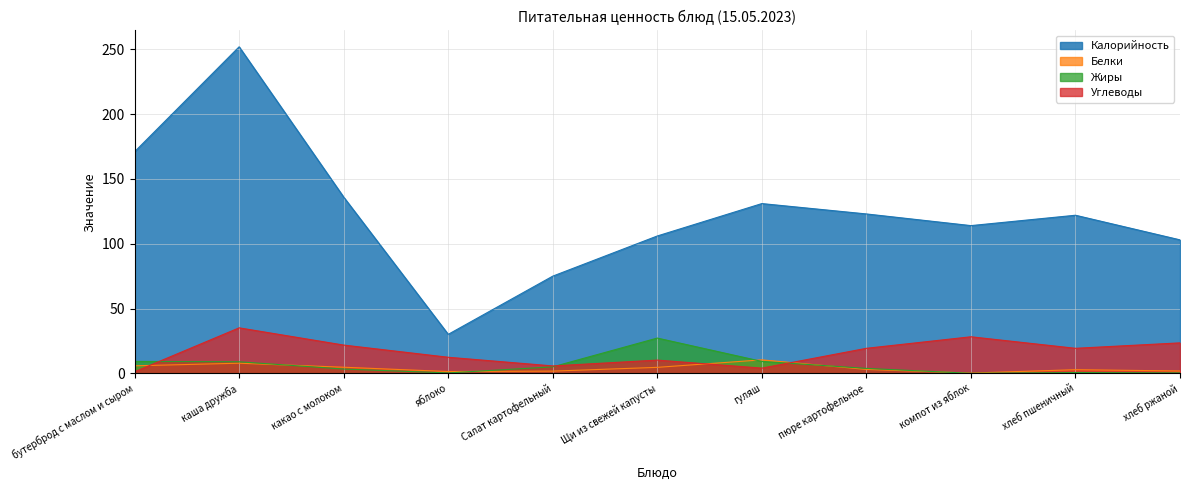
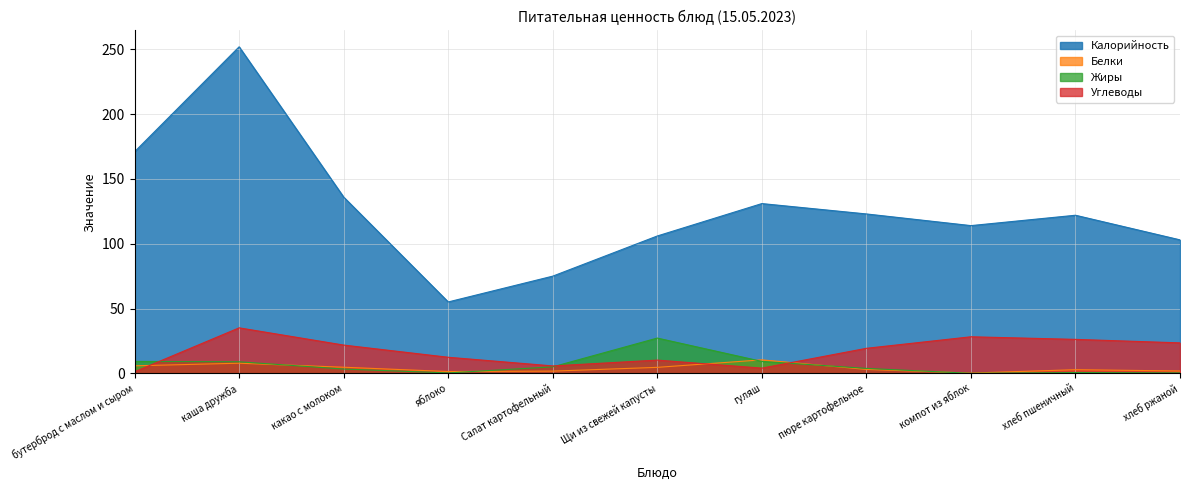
Калорийность, яблоко: 30 -> 55
Углеводы, хлеб пшеничный: 19 -> 26
